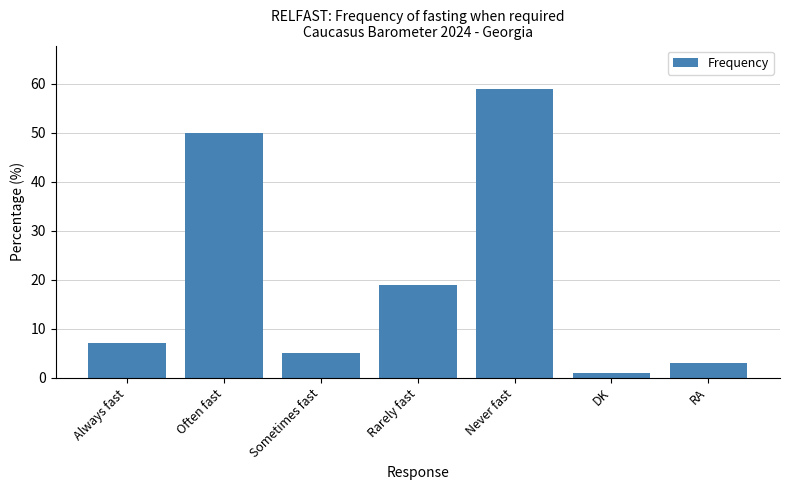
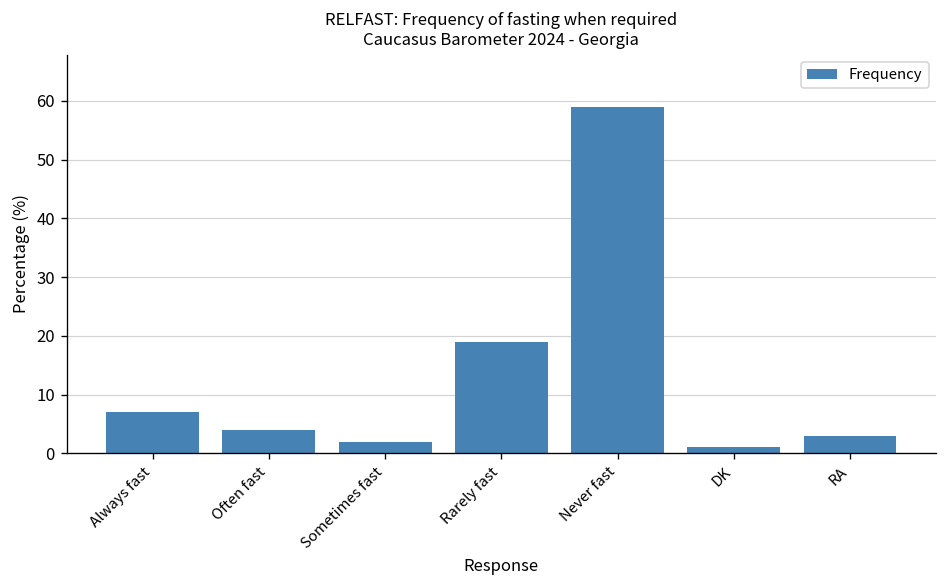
Often fast: 50 -> 4
Sometimes fast: 5 -> 2
